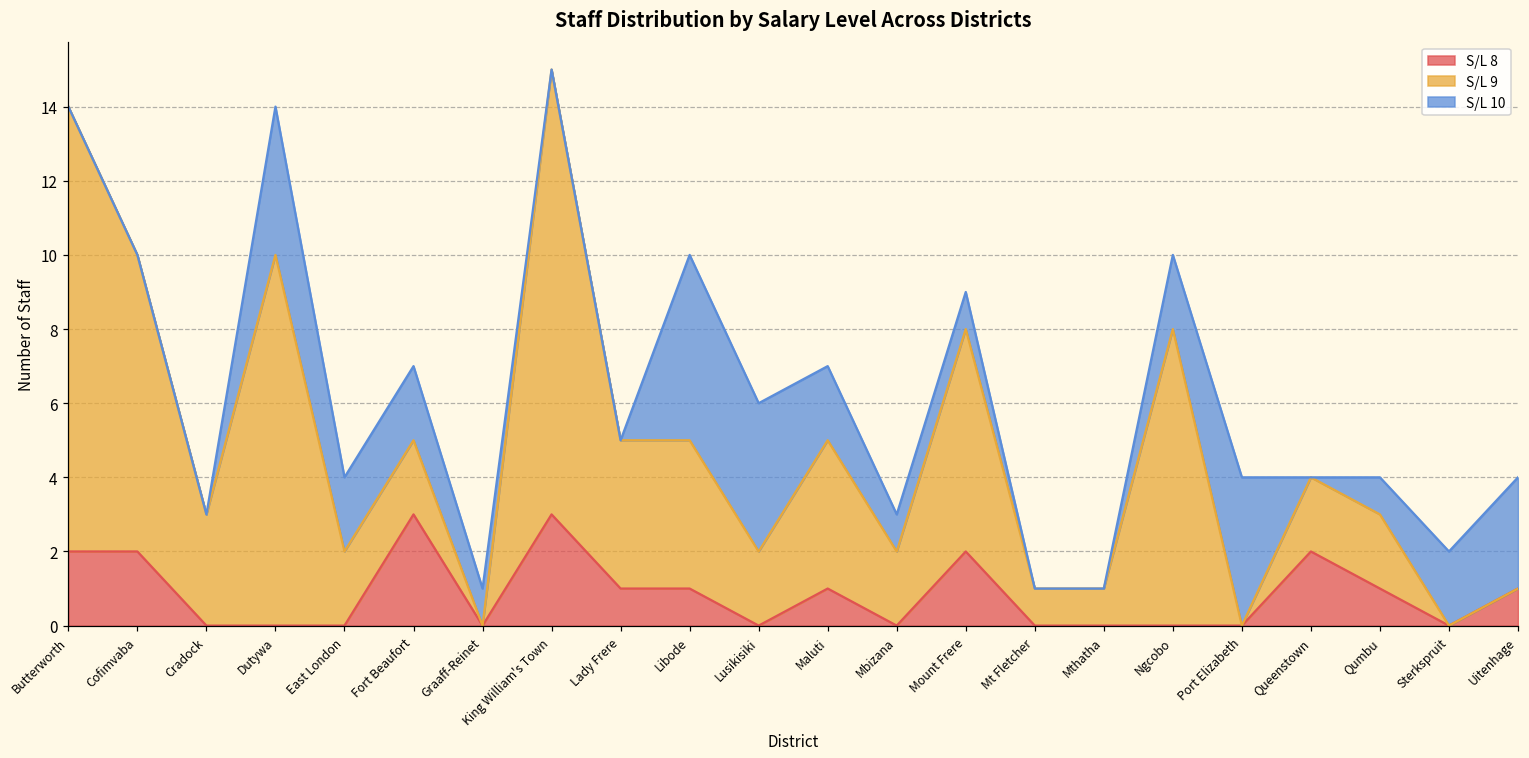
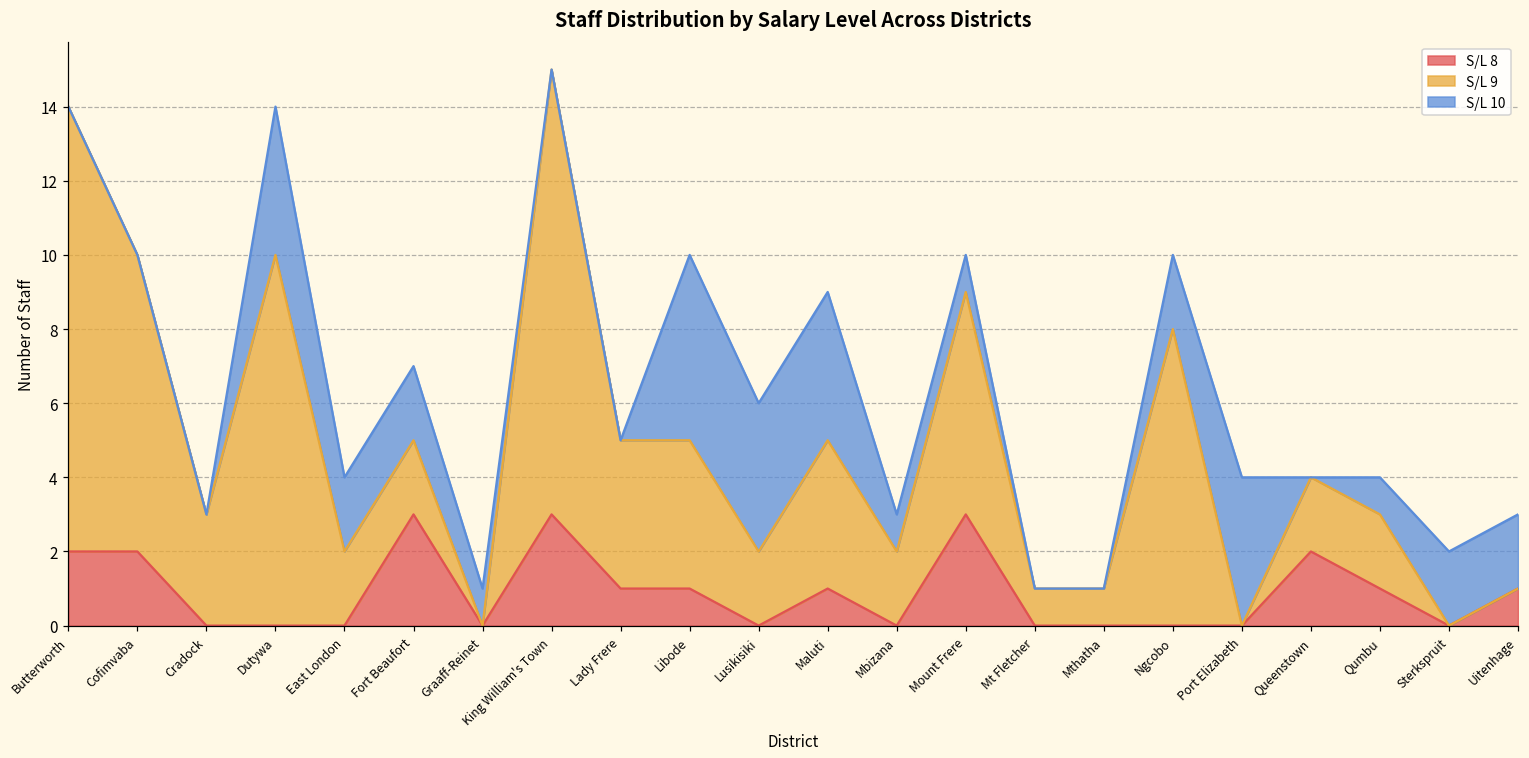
S/L 10, Maluti: 2 -> 4
S/L 8, Mount Frere: 2 -> 3
S/L 10, Uitenhage: 3 -> 2
